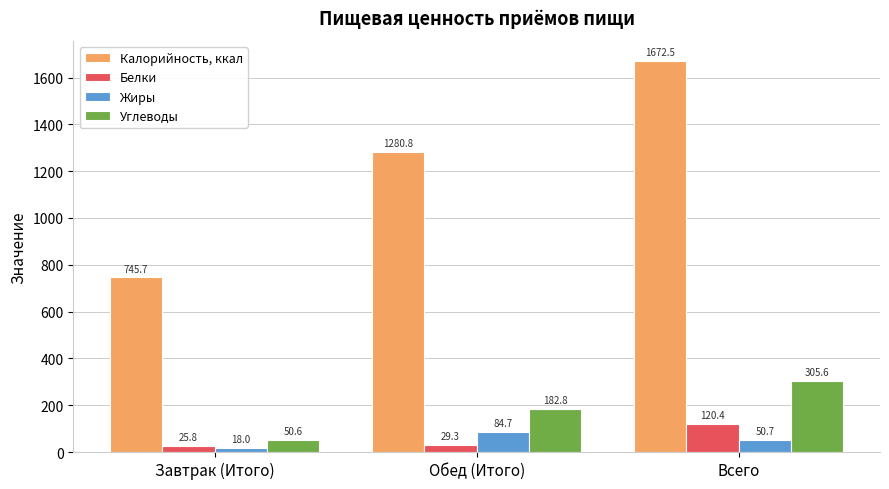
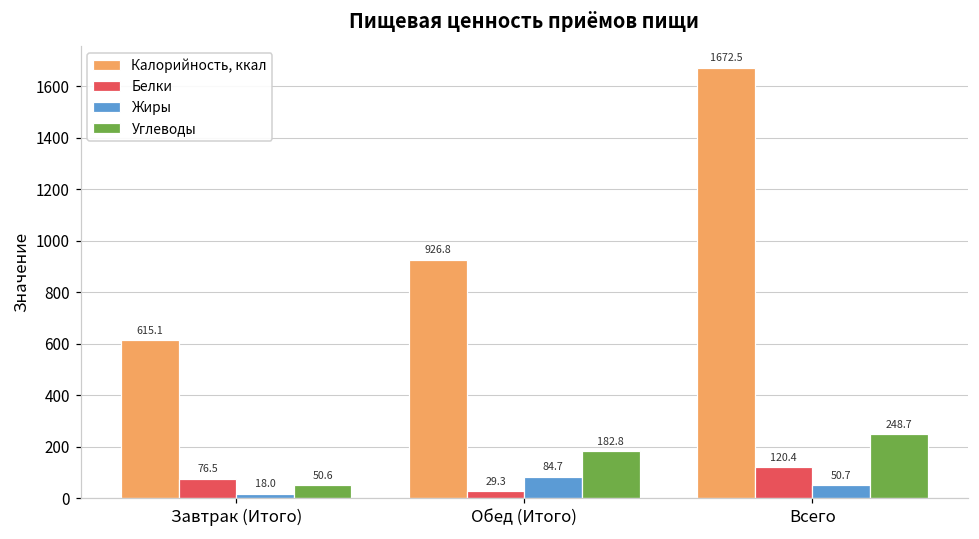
Калорийность, ккал, Завтрак (Итого): 745.7 -> 615.1
Белки, Завтрак (Итого): 25.8 -> 76.5
Калорийность, ккал, Обед (Итого): 1280.8 -> 926.8
Углеводы, Всего: 305.6 -> 248.7
